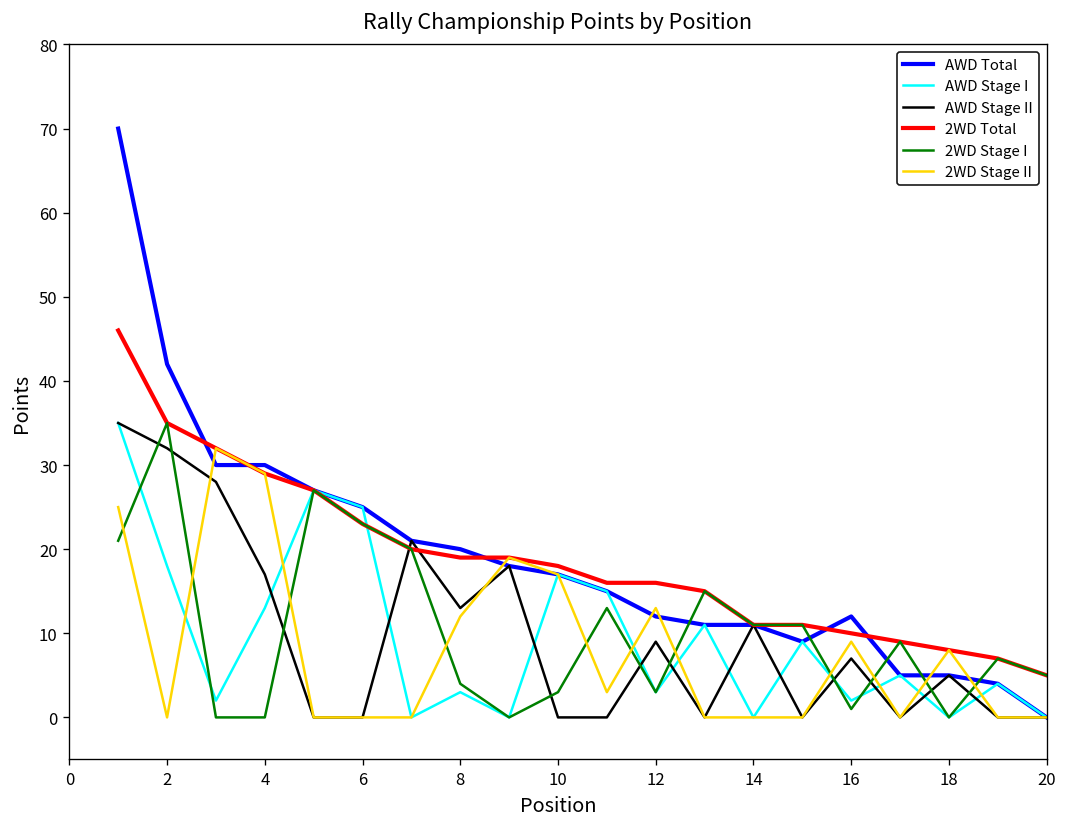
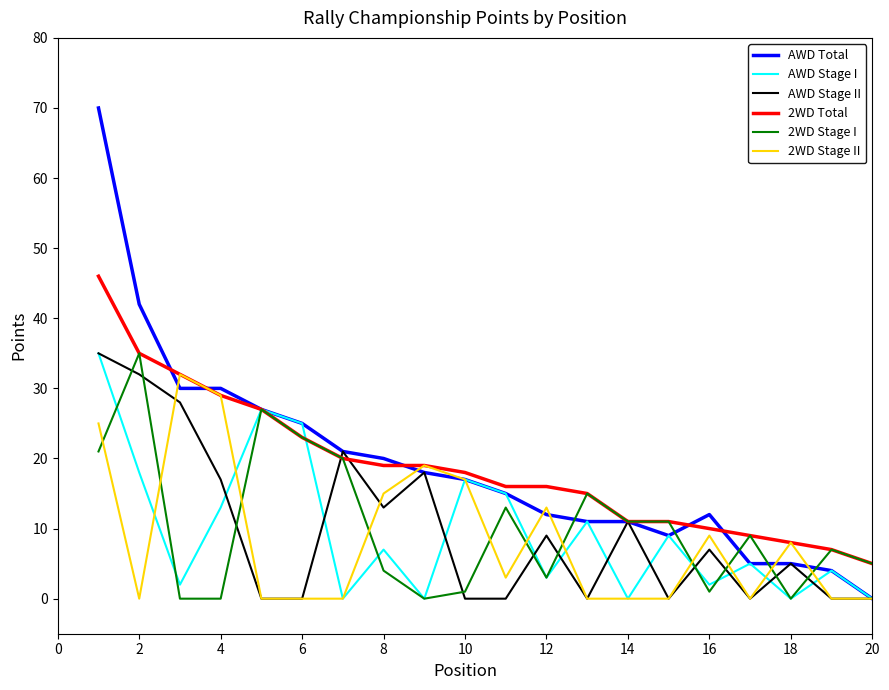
AWD Stage I, 8: 3 -> 7
2WD Stage II, 8: 12 -> 15
2WD Stage I, 10: 3 -> 1
